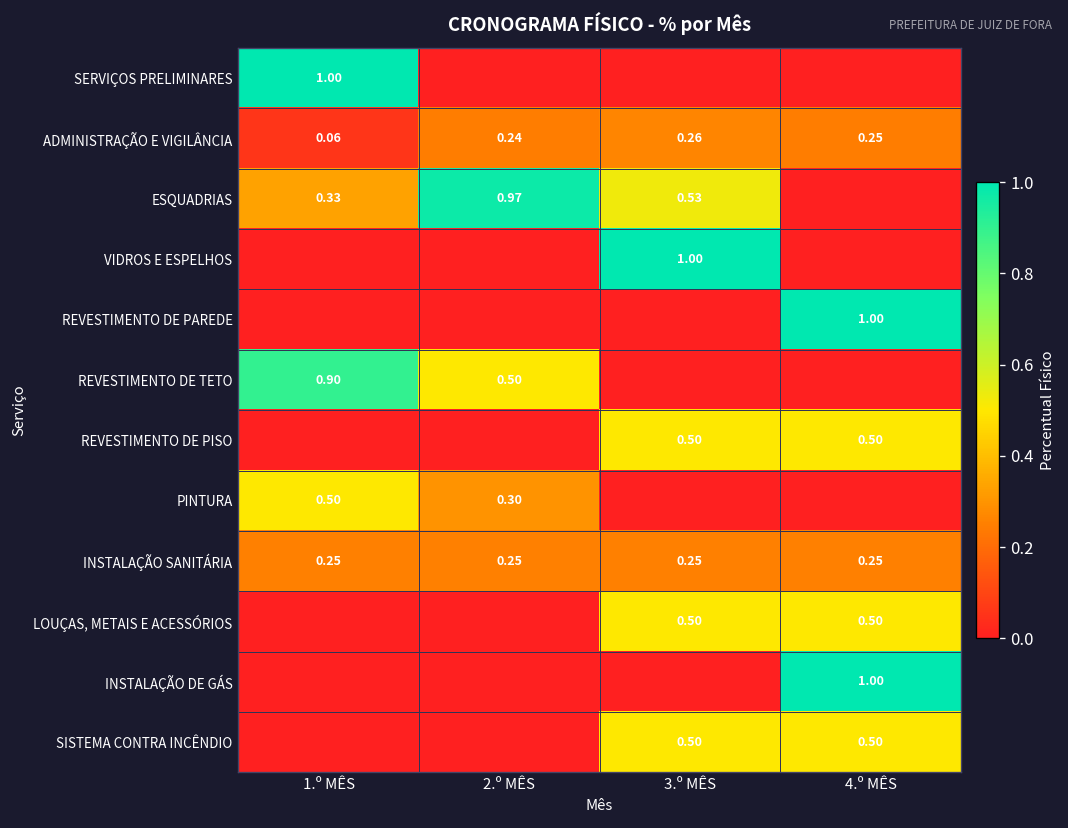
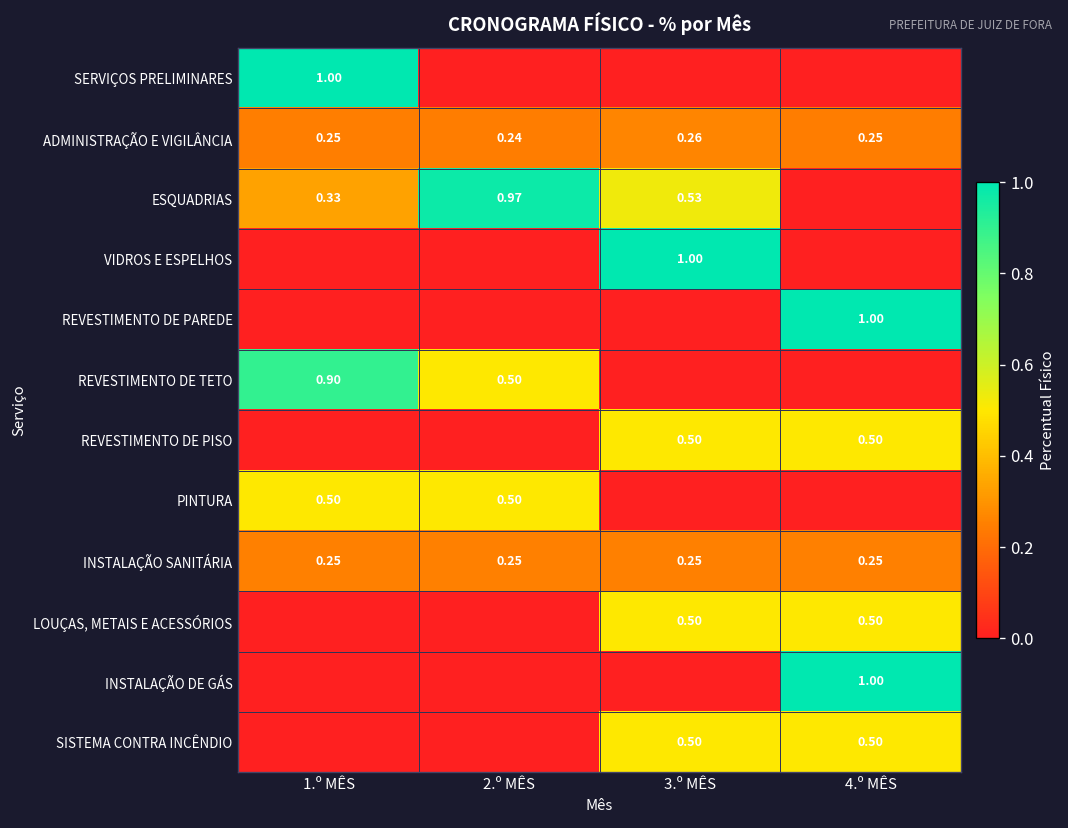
ADMINISTRAÇÃO E VIGILÂNCIA, 1.º MÊS: 0.06 -> 0.25
PINTURA, 2.º MÊS: 0.30 -> 0.50
